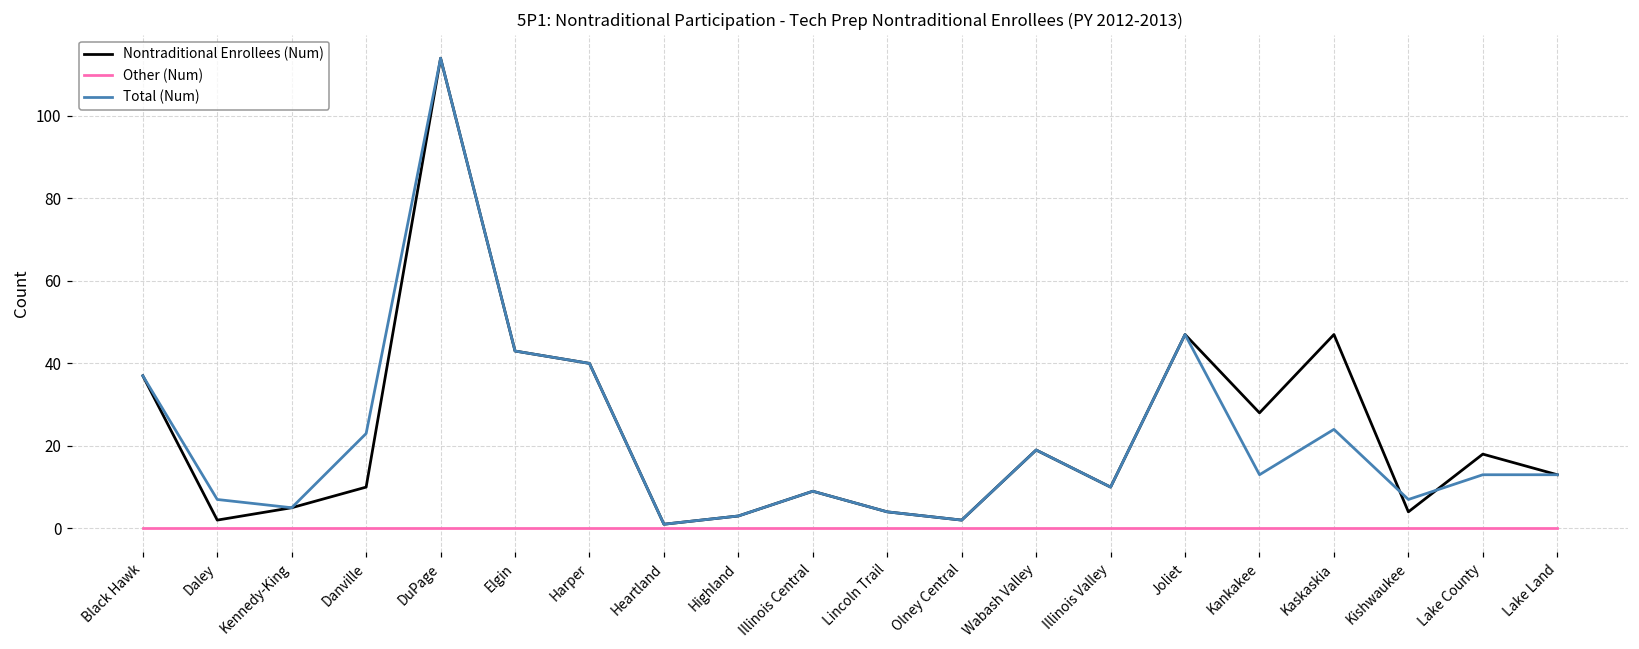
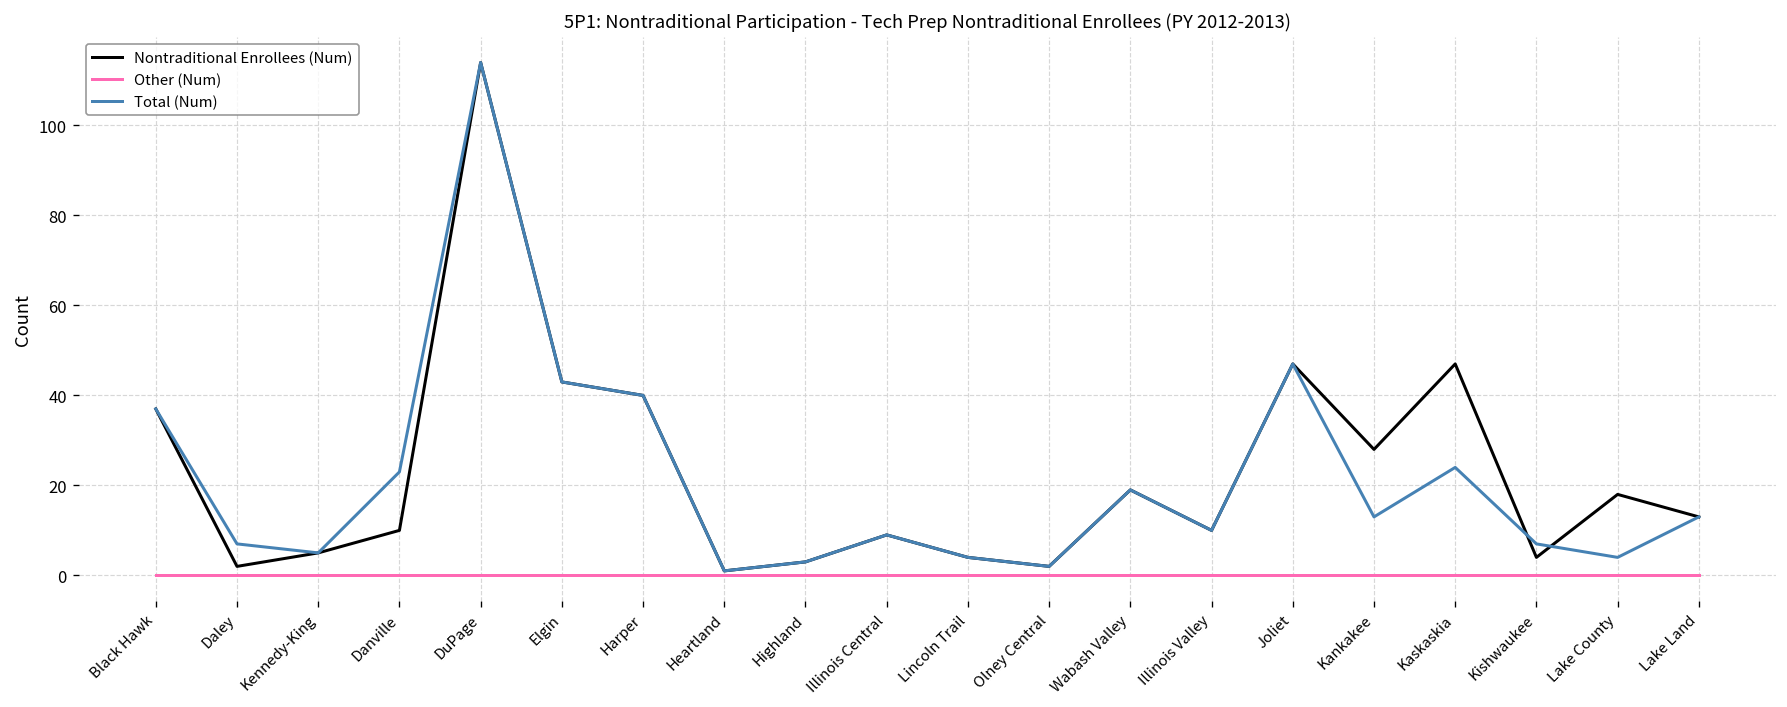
Total (Num), Lake County: 13 -> 4
